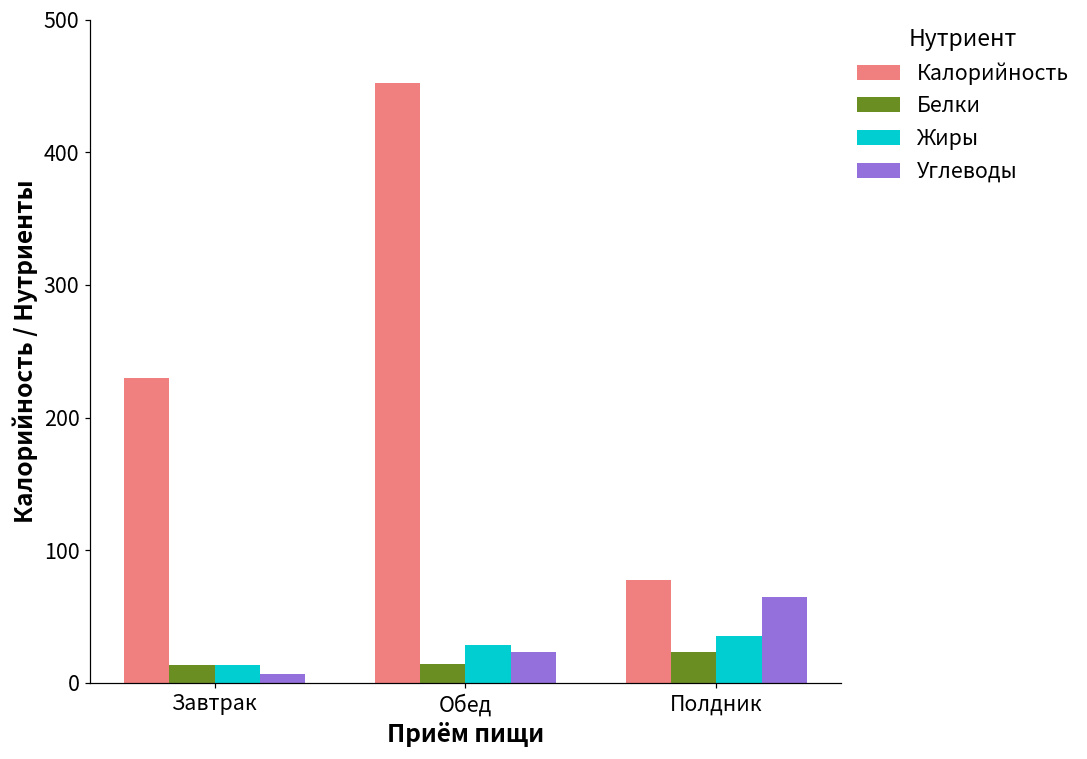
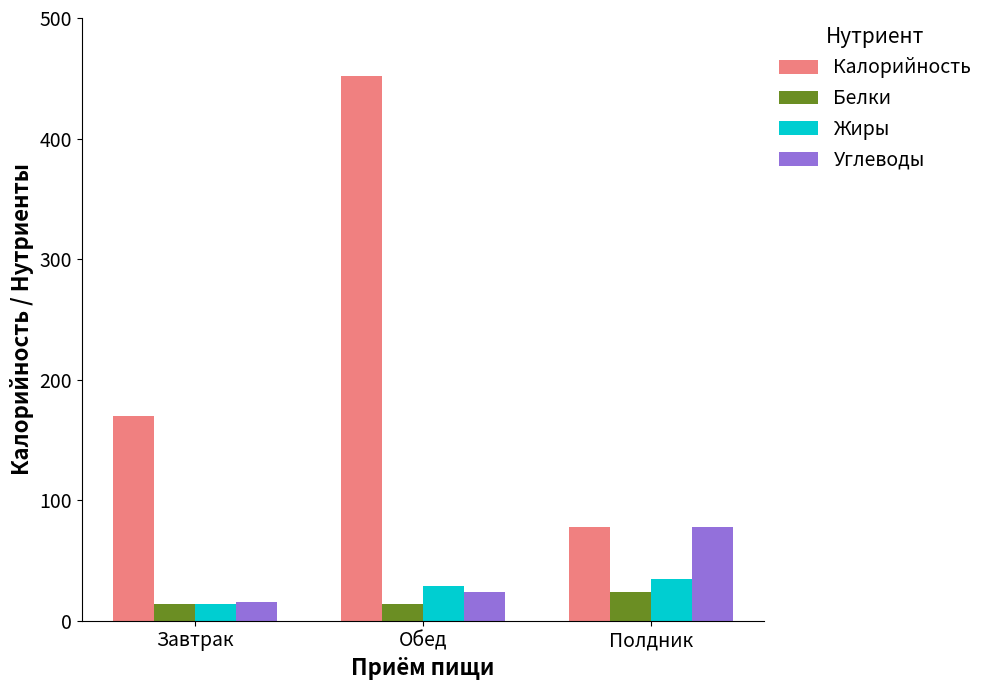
Калорийность, Завтрак: 230 -> 170
Углеводы, Завтрак: 7 -> 15
Углеводы, Полдник: 65 -> 78
